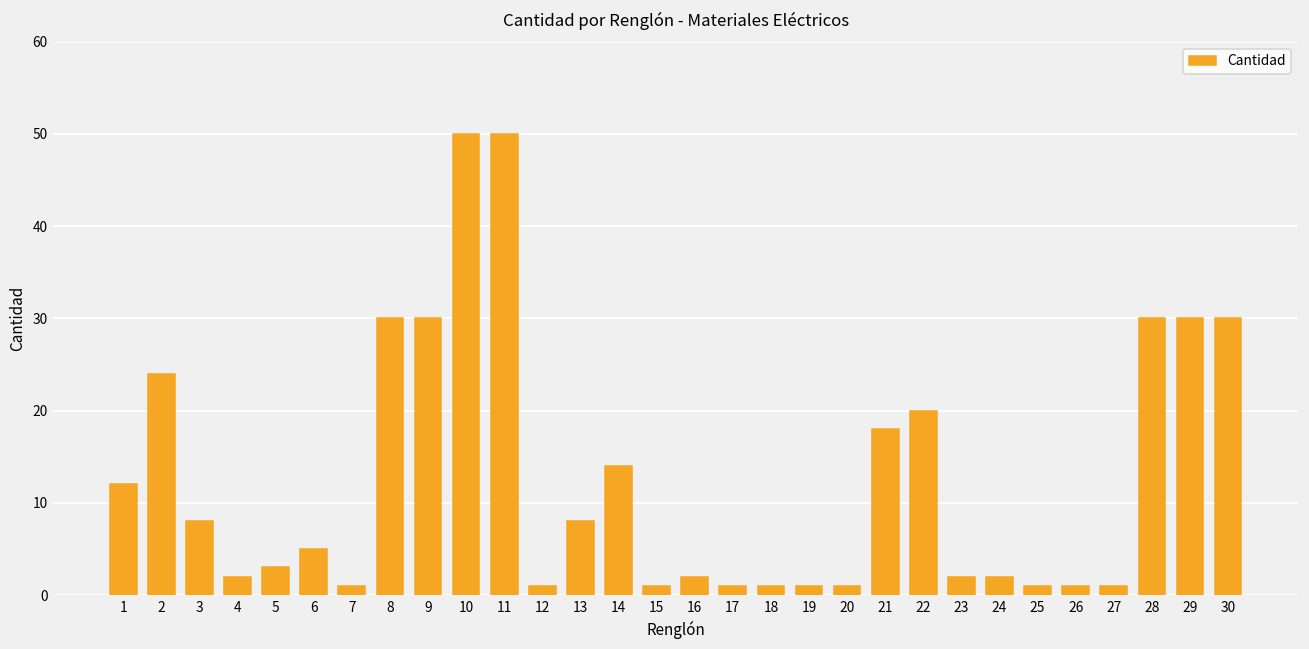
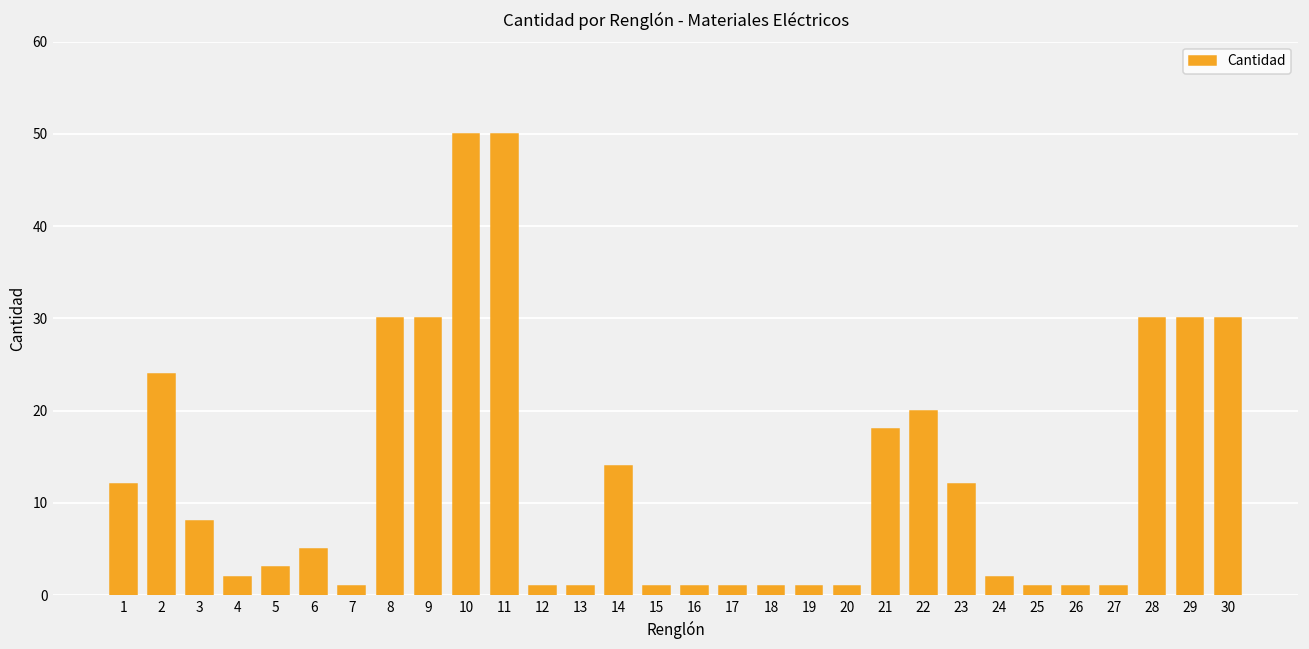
13: 8 -> 1
16: 2 -> 1
23: 2 -> 12
